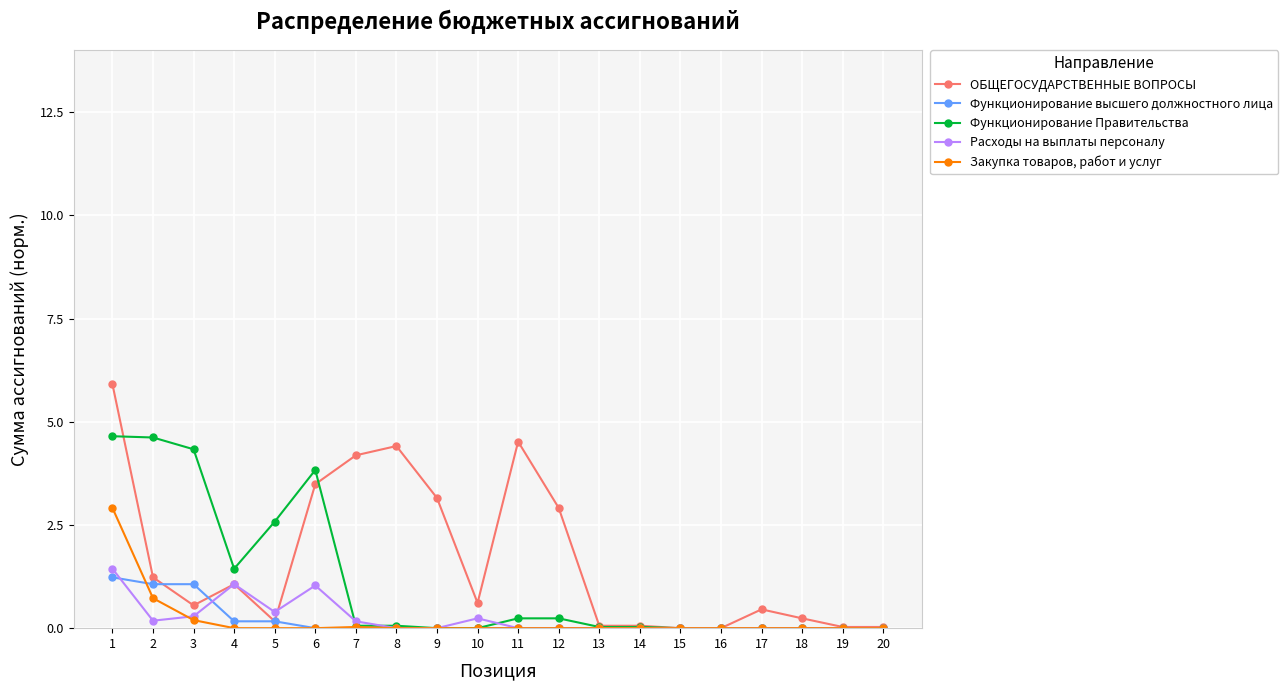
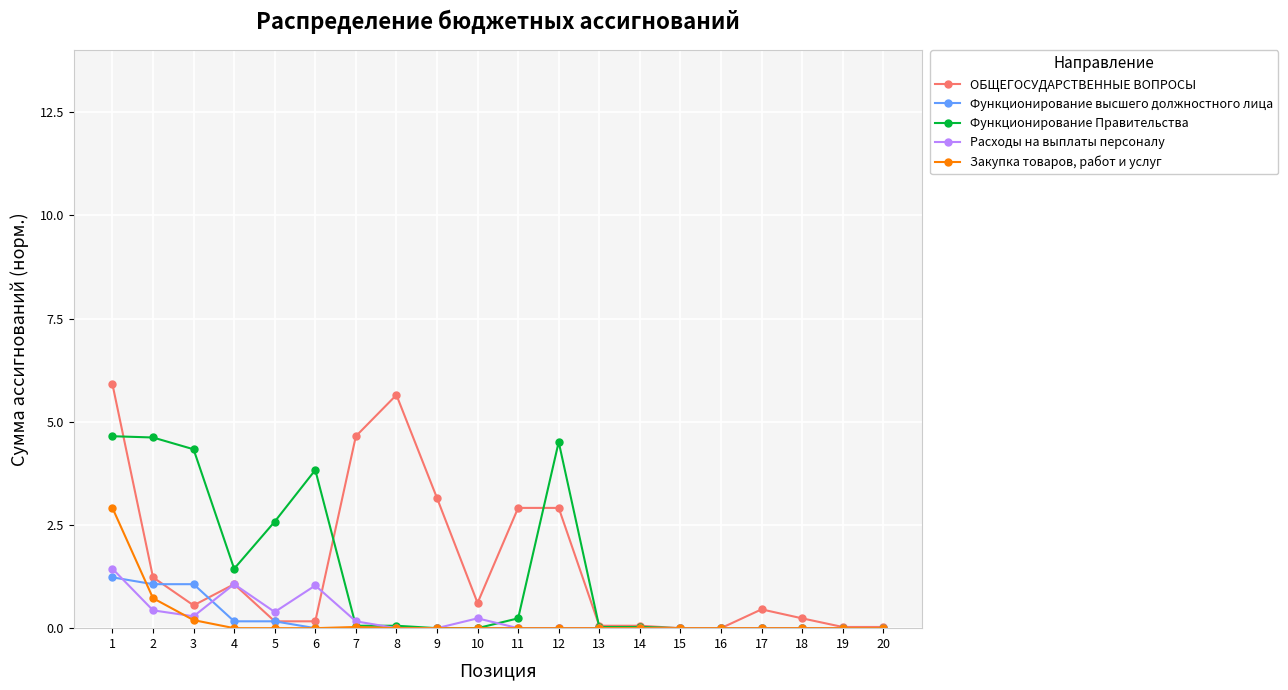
Расходы на выплаты персоналу, 2: 0.2 -> 0.4
ОБЩЕГОСУДАРСТВЕННЫЕ ВОПРОСЫ, 6: 3.5 -> 0.2
ОБЩЕГОСУДАРСТВЕННЫЕ ВОПРОСЫ, 7: 4.2 -> 4.6
ОБЩЕГОСУДАРСТВЕННЫЕ ВОПРОСЫ, 8: 4.4 -> 5.6
ОБЩЕГОСУДАРСТВЕННЫЕ ВОПРОСЫ, 11: 4.5 -> 2.9
Функционирование Правительства, 12: 0.2 -> 4.5
